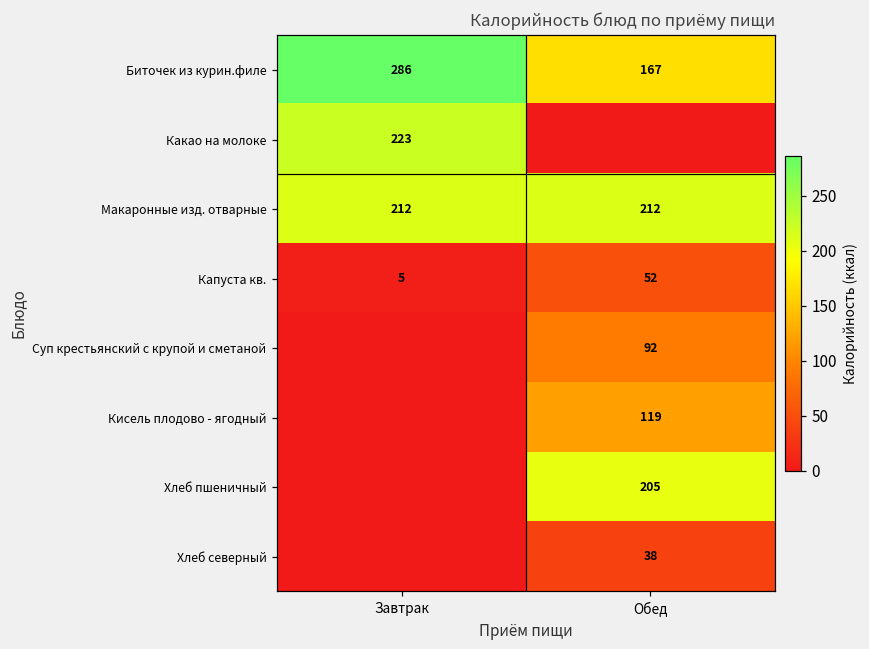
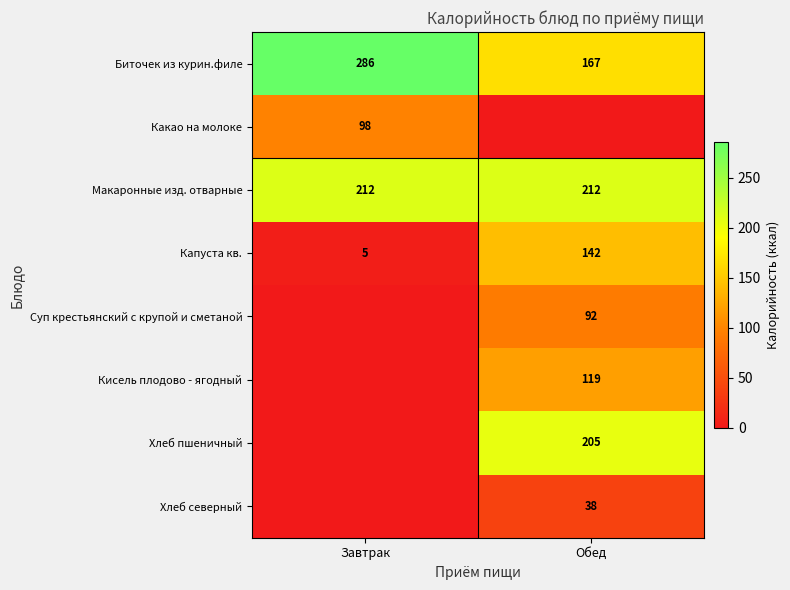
Какао на молоке, Завтрак: 223 -> 98
Капуста кв., Обед: 52 -> 142
